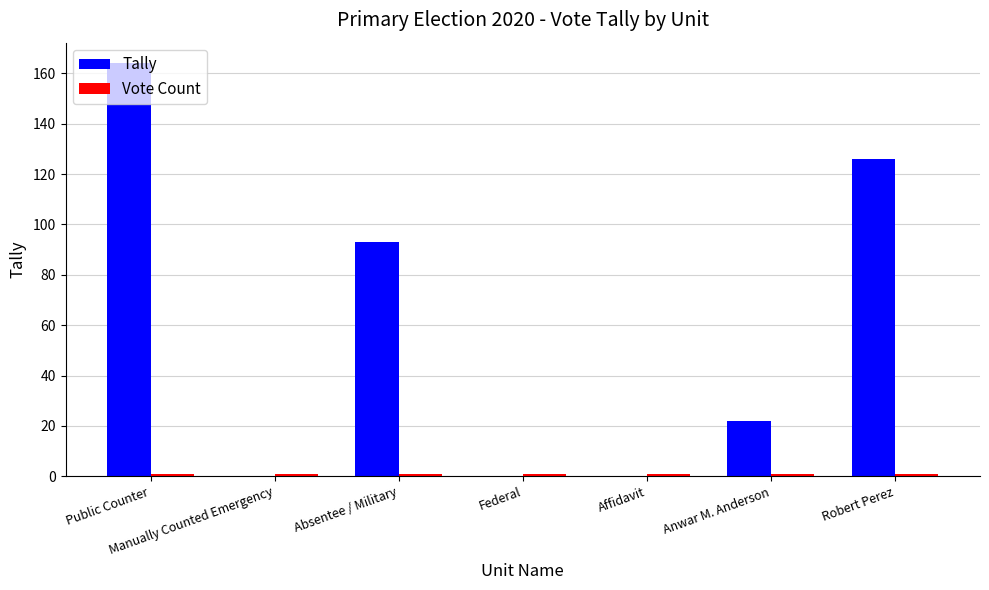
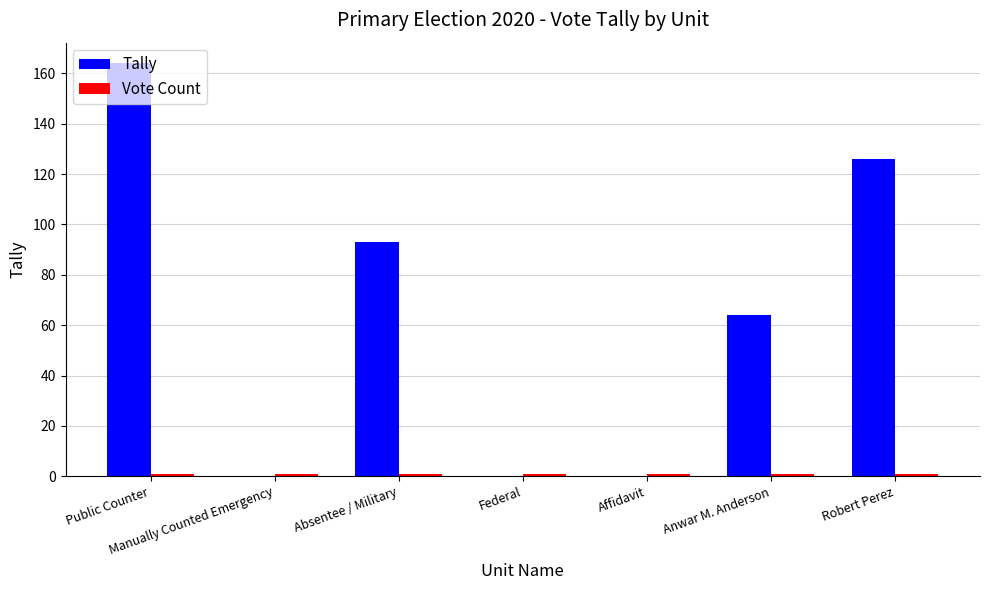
Tally, Anwar M. Anderson: 22 -> 64
